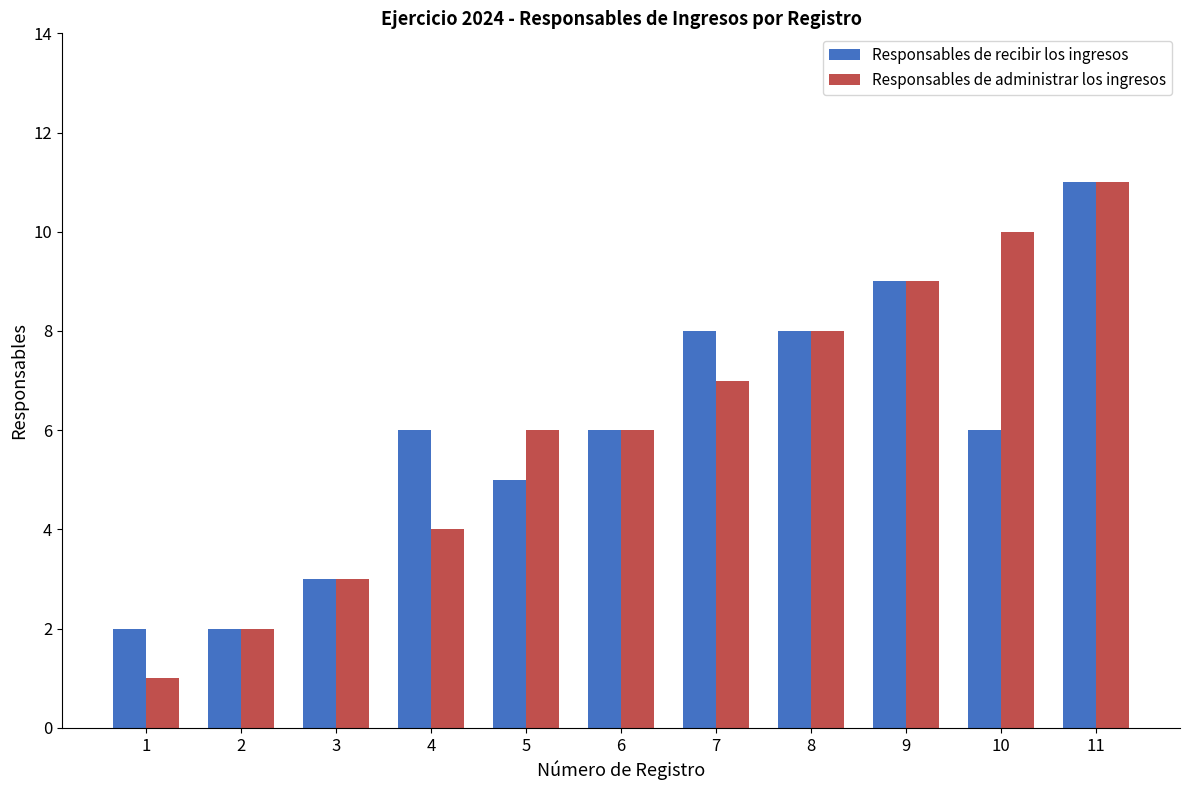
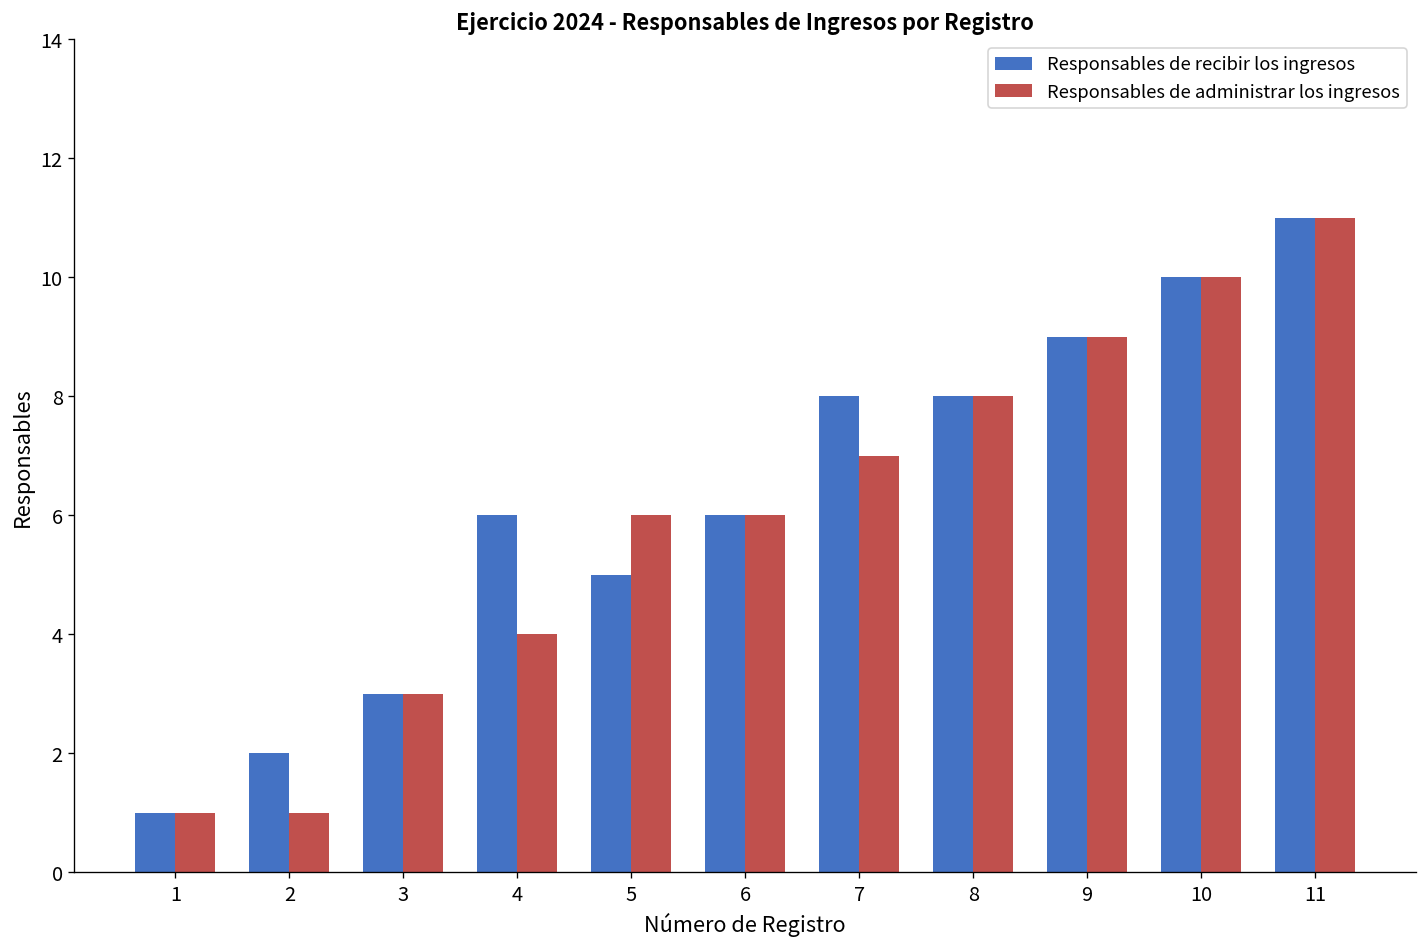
Responsables de recibir los ingresos, 1: 2 -> 1
Responsables de administrar los ingresos, 2: 2 -> 1
Responsables de recibir los ingresos, 10: 6 -> 10
